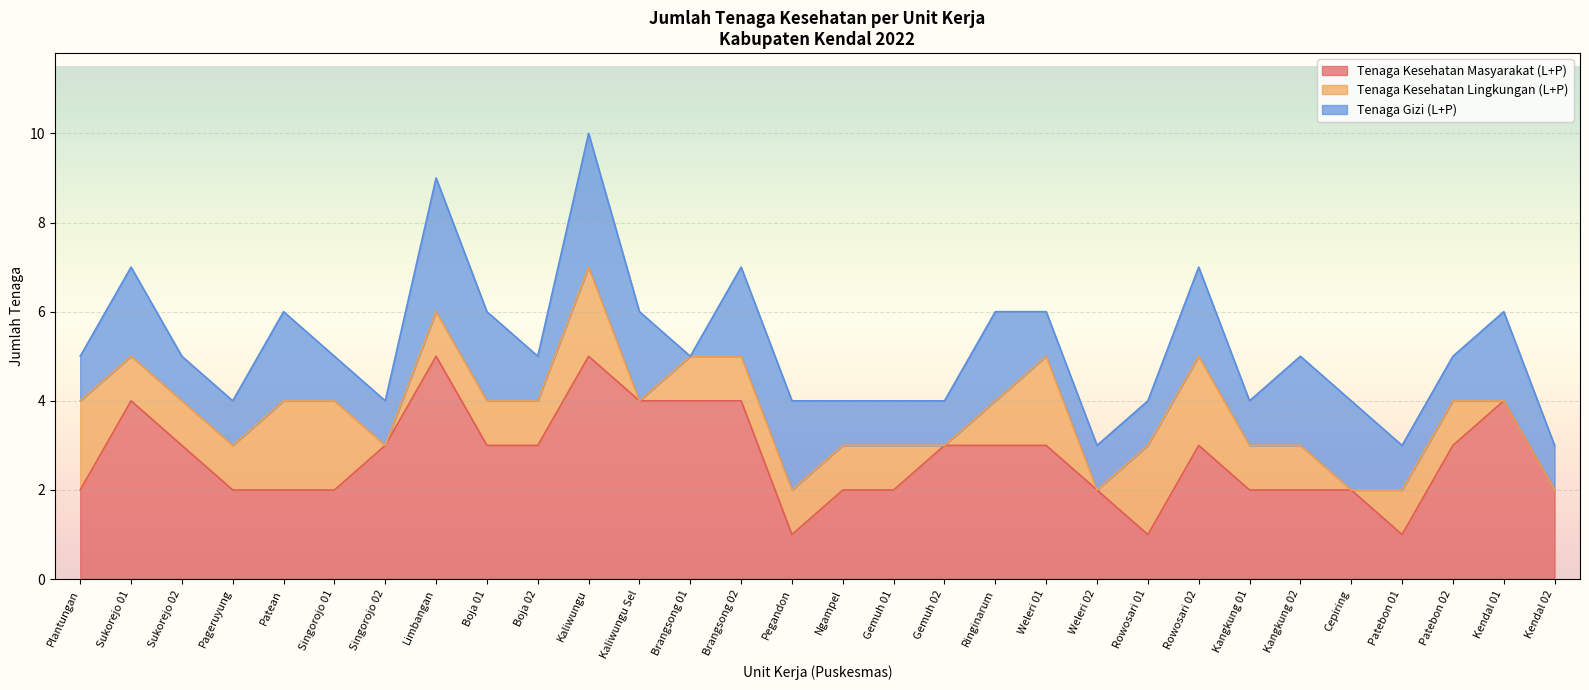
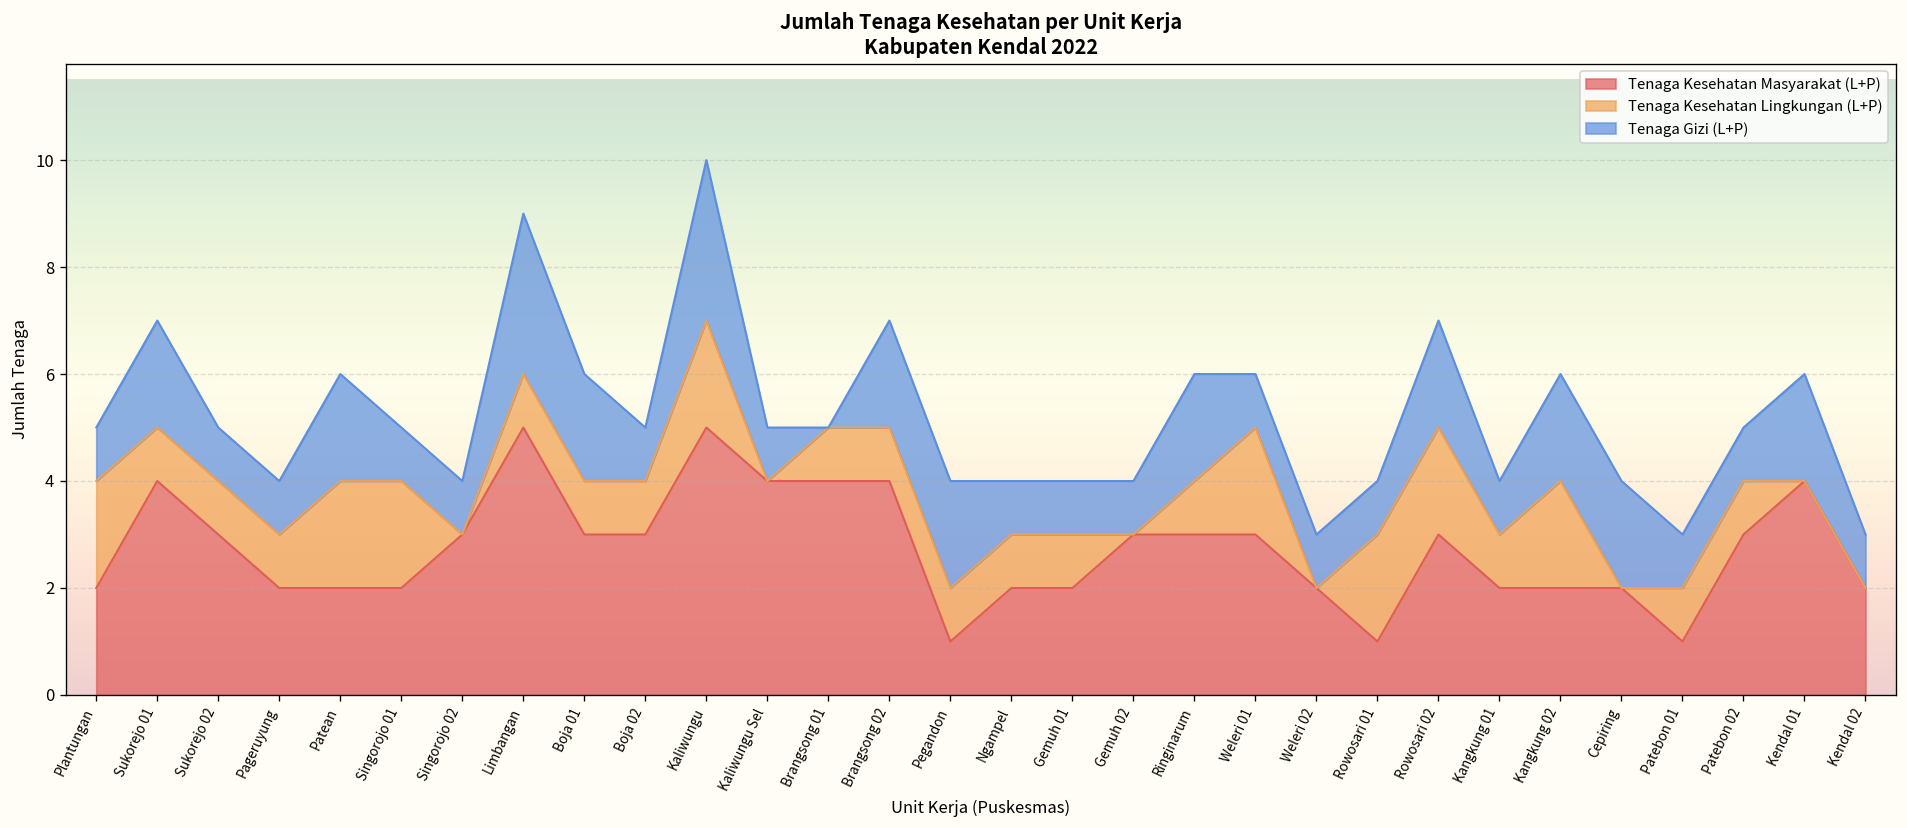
Tenaga Gizi (L+P), Kaliwungu Sel: 2 -> 1
Tenaga Kesehatan Lingkungan (L+P), Kangkung 02: 1 -> 2
